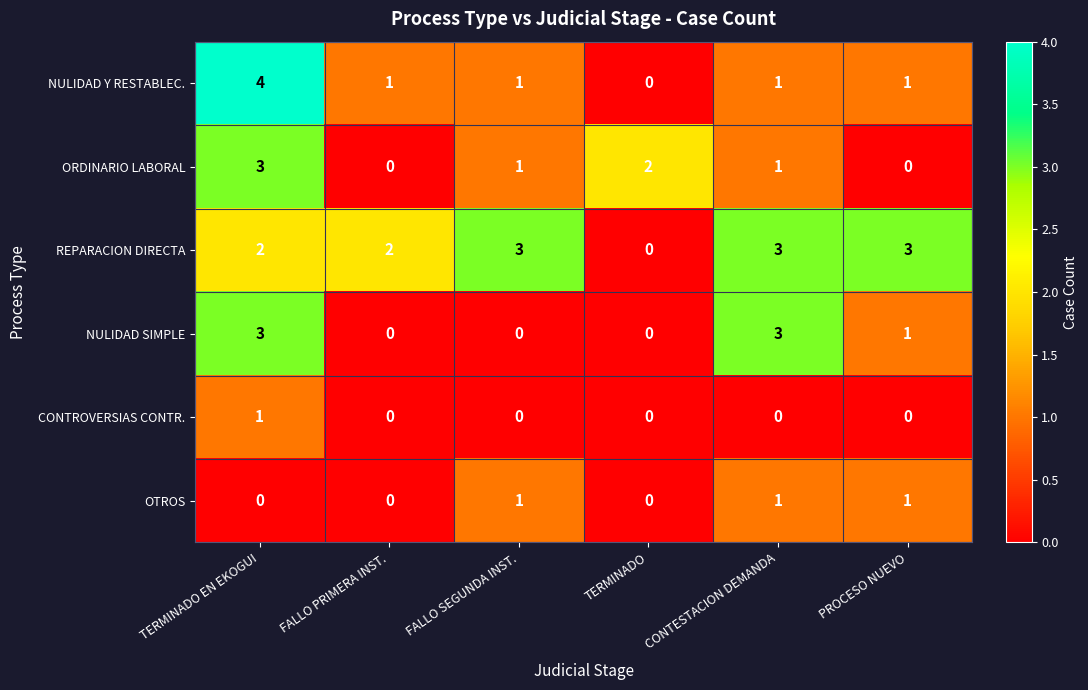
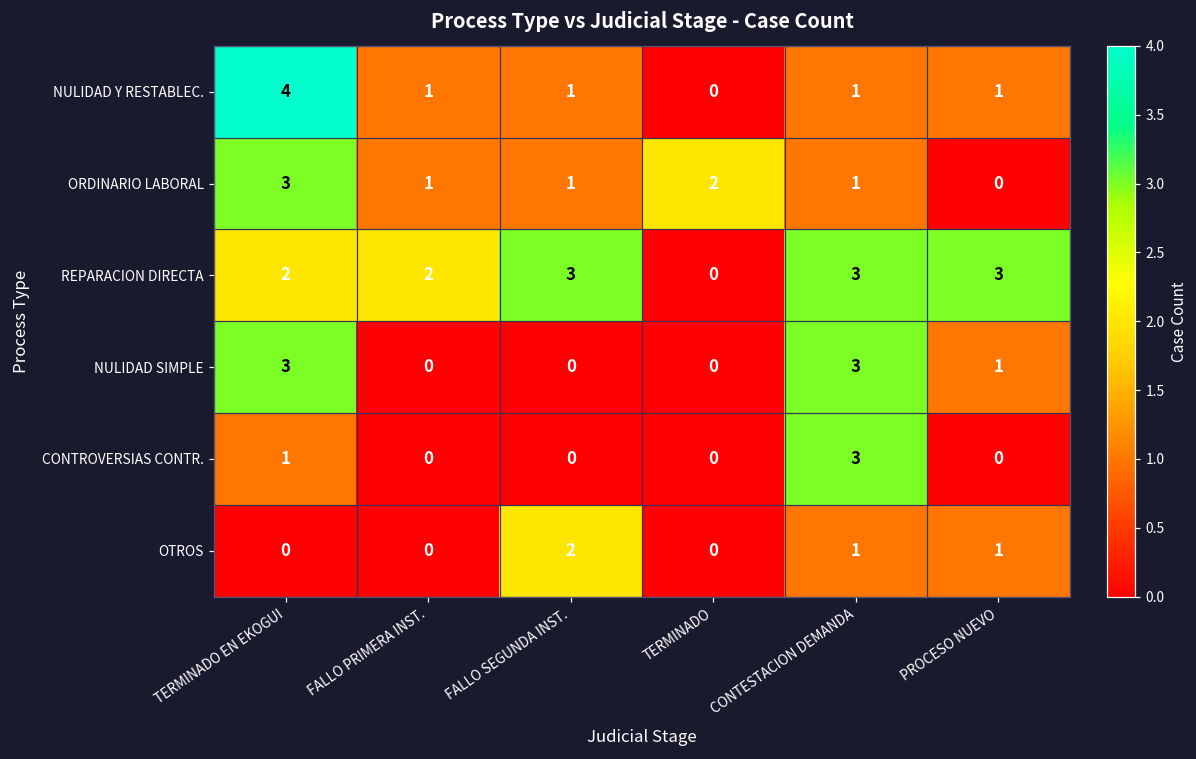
ORDINARIO LABORAL, FALLO PRIMERA INST.: 0 -> 1
CONTROVERSIAS CONTR., CONTESTACION DEMANDA: 0 -> 3
OTROS, FALLO SEGUNDA INST.: 1 -> 2
